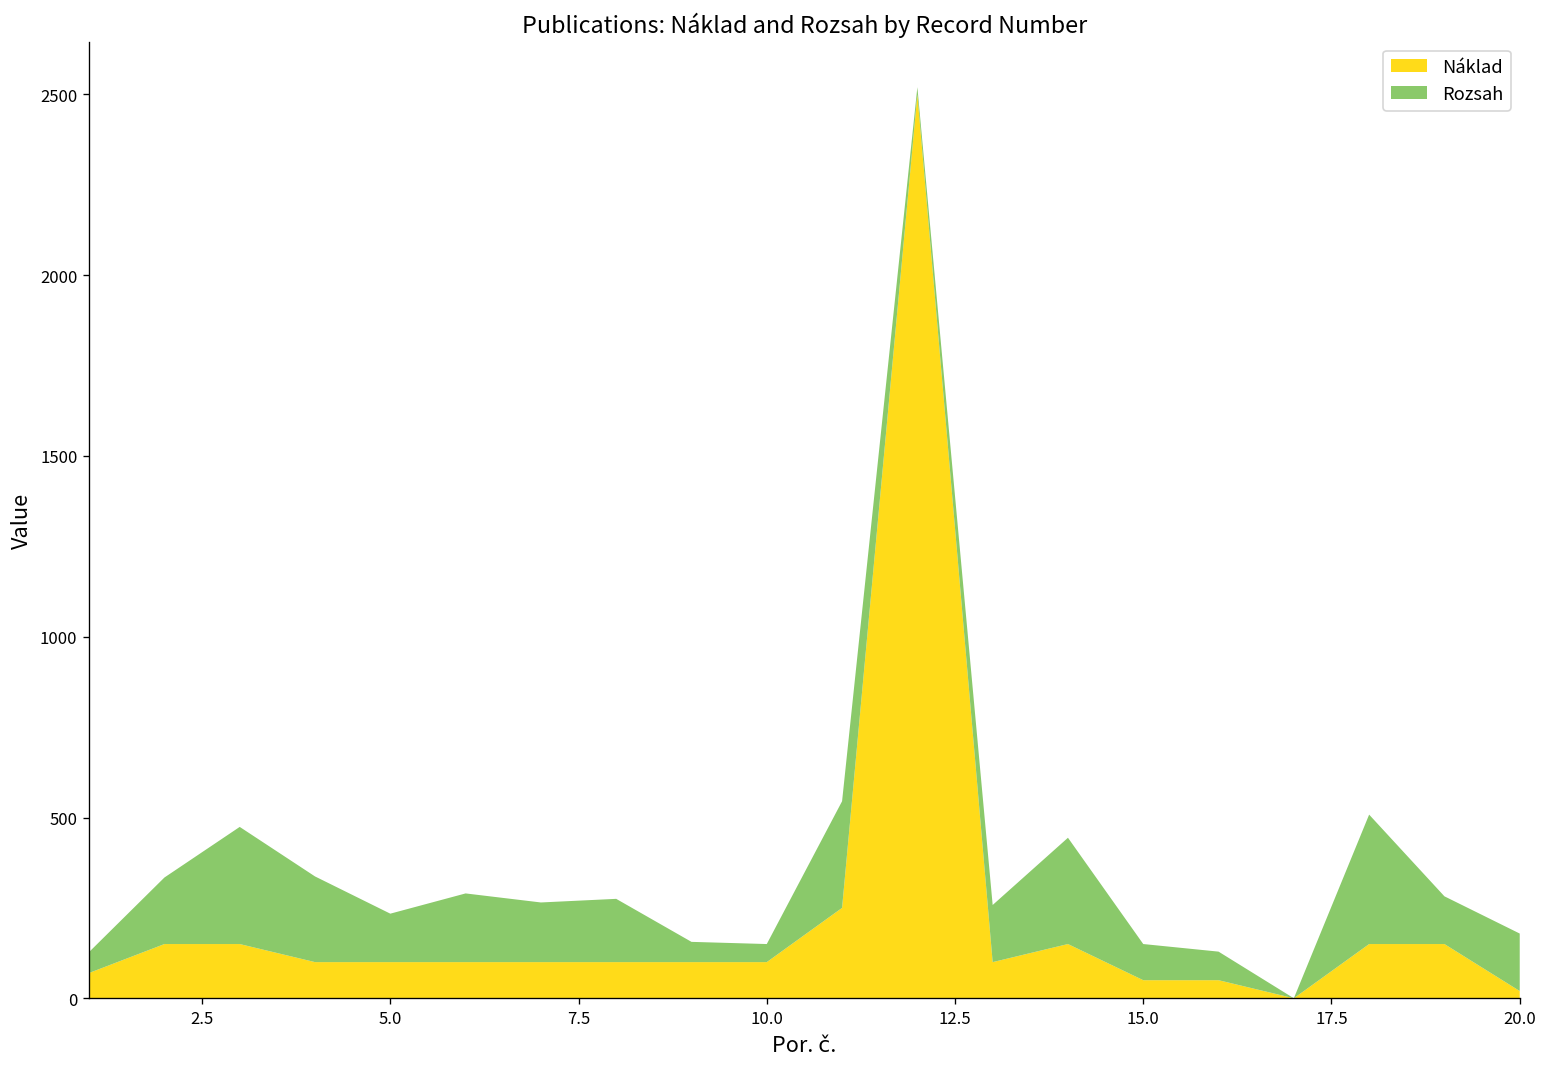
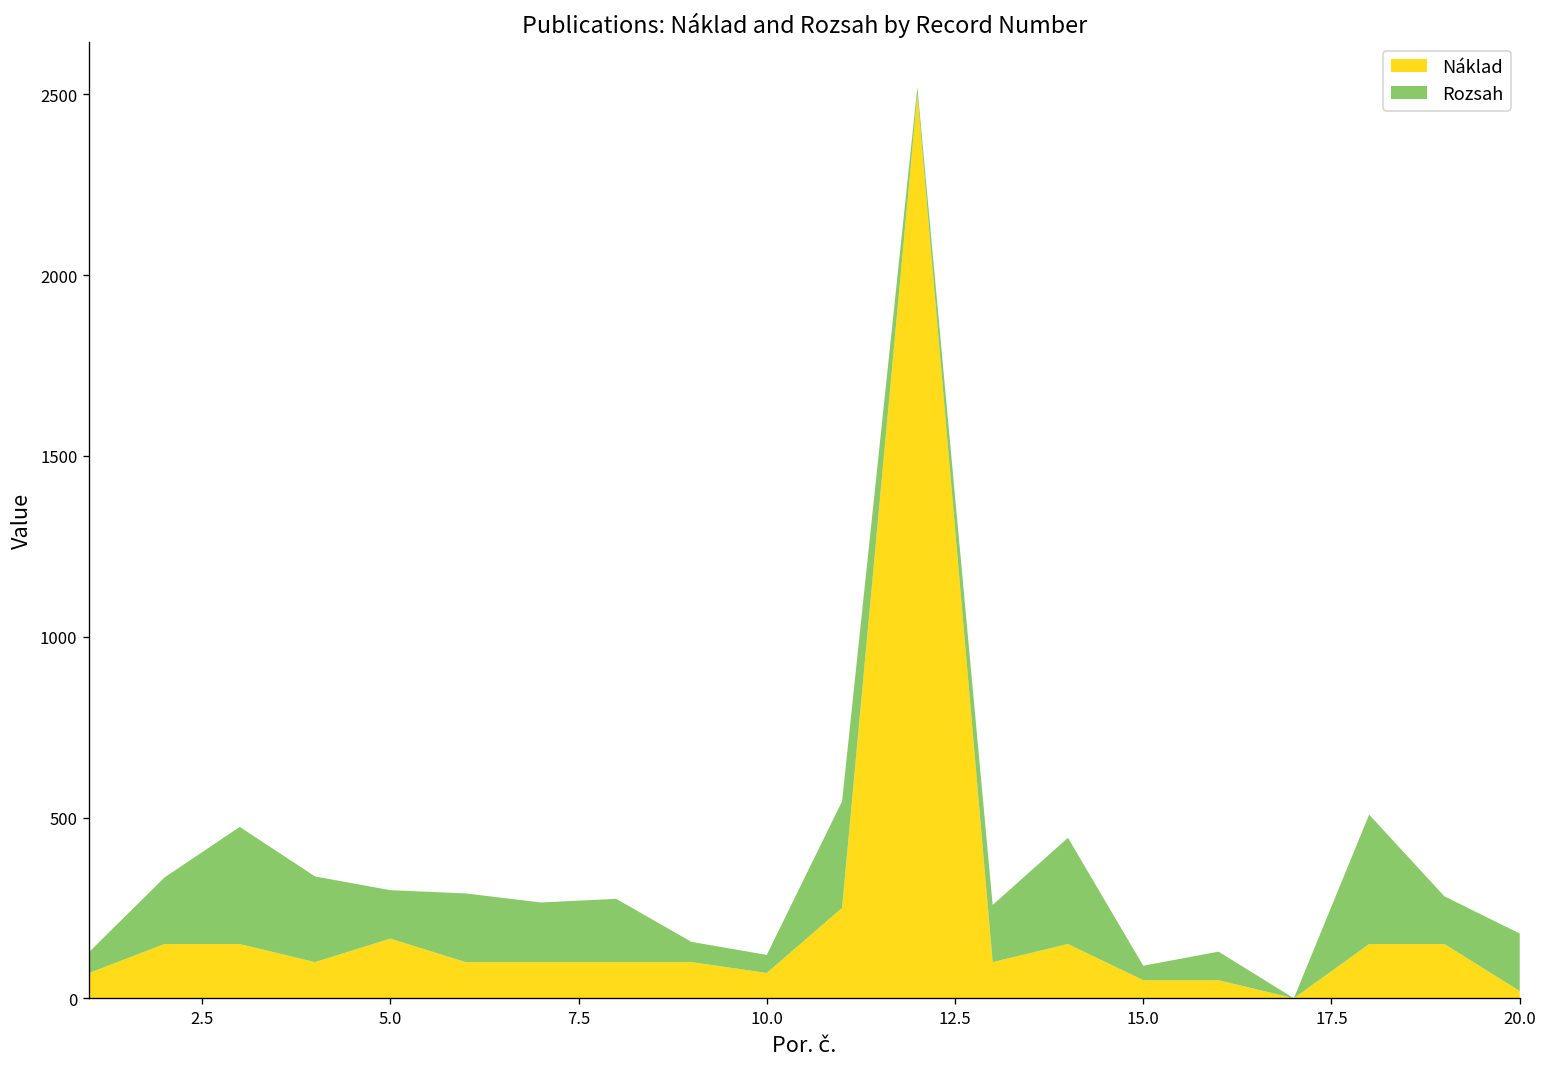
Náklad, 5.0: 100 -> 170
Náklad, 10.0: 100 -> 70
Rozsah, 15.0: 100 -> 40
